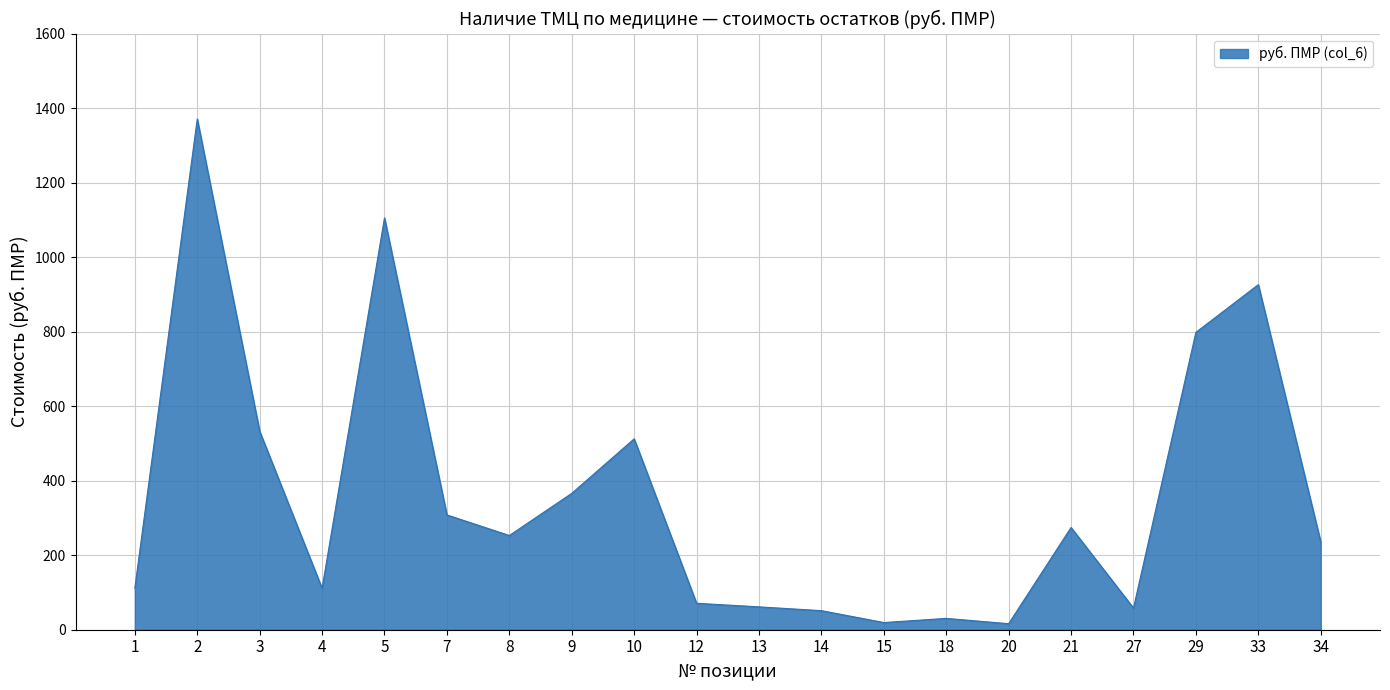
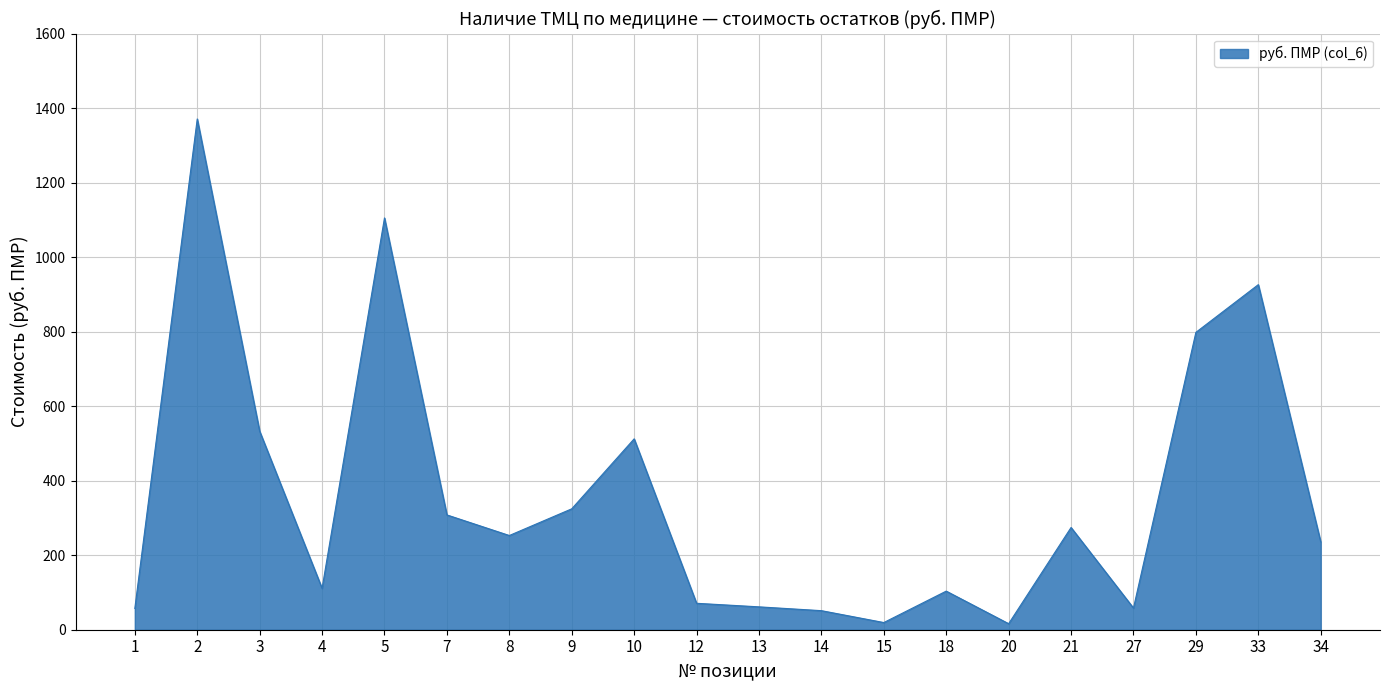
1: 110 -> 60
9: 370 -> 320
18: 30 -> 100
